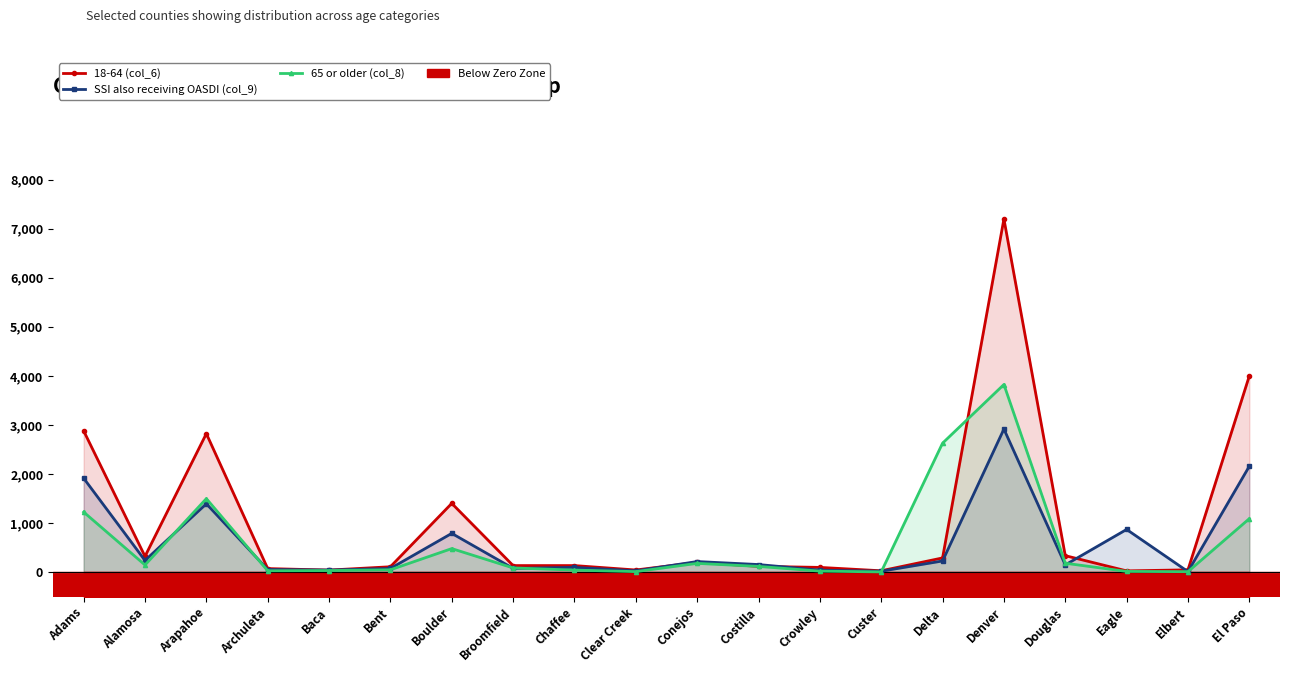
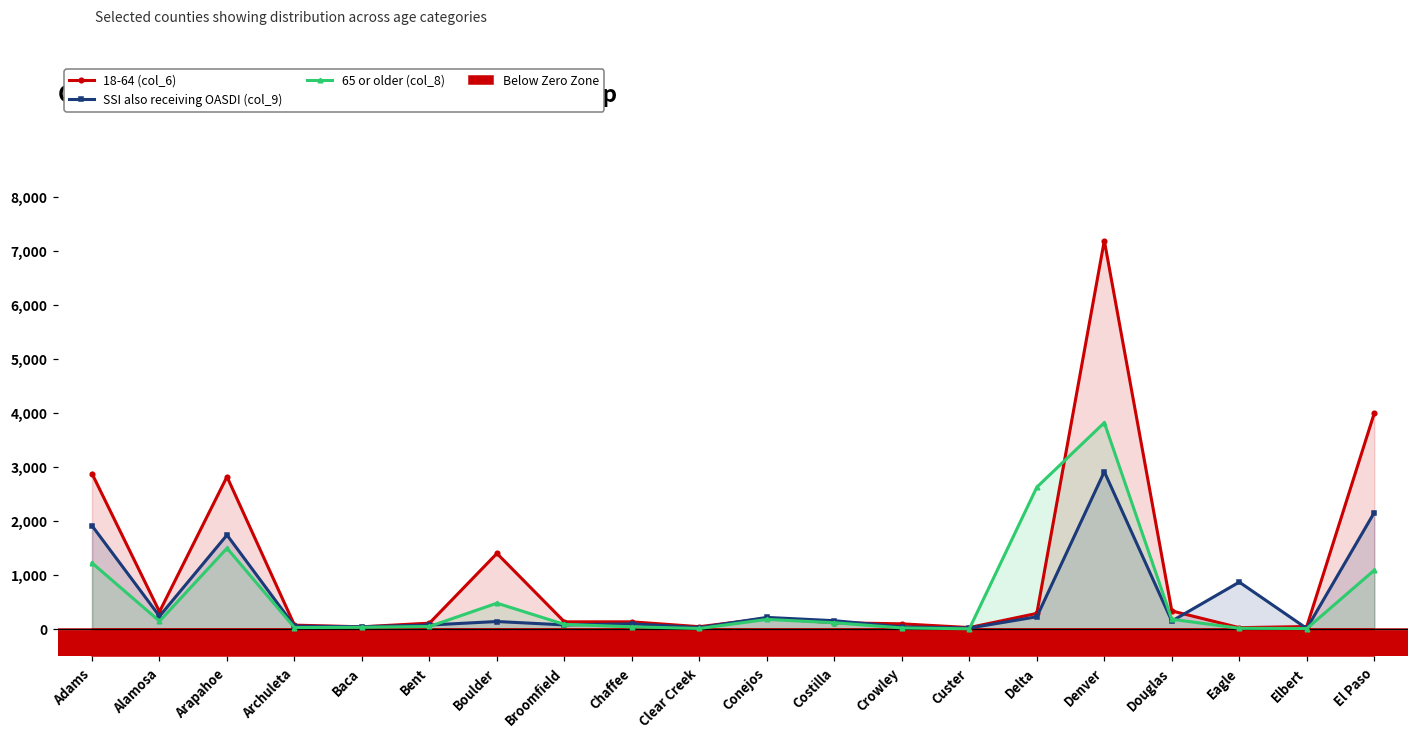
SSI also receiving OASDI (col_9), Arapahoe: 1,400 -> 1,700
SSI also receiving OASDI (col_9), Boulder: 800 -> 100
